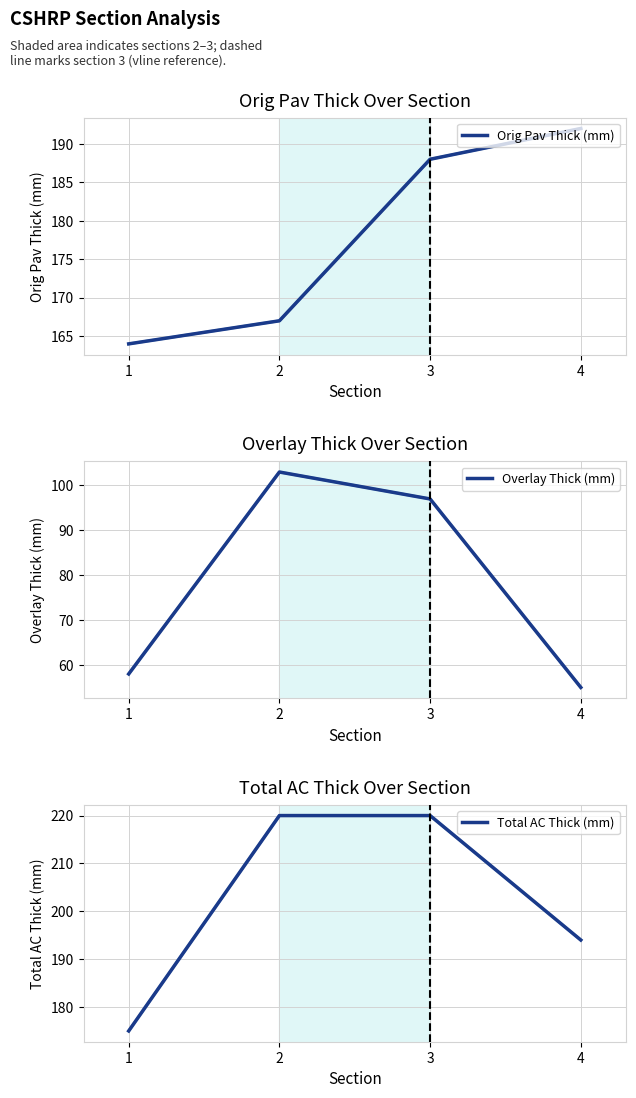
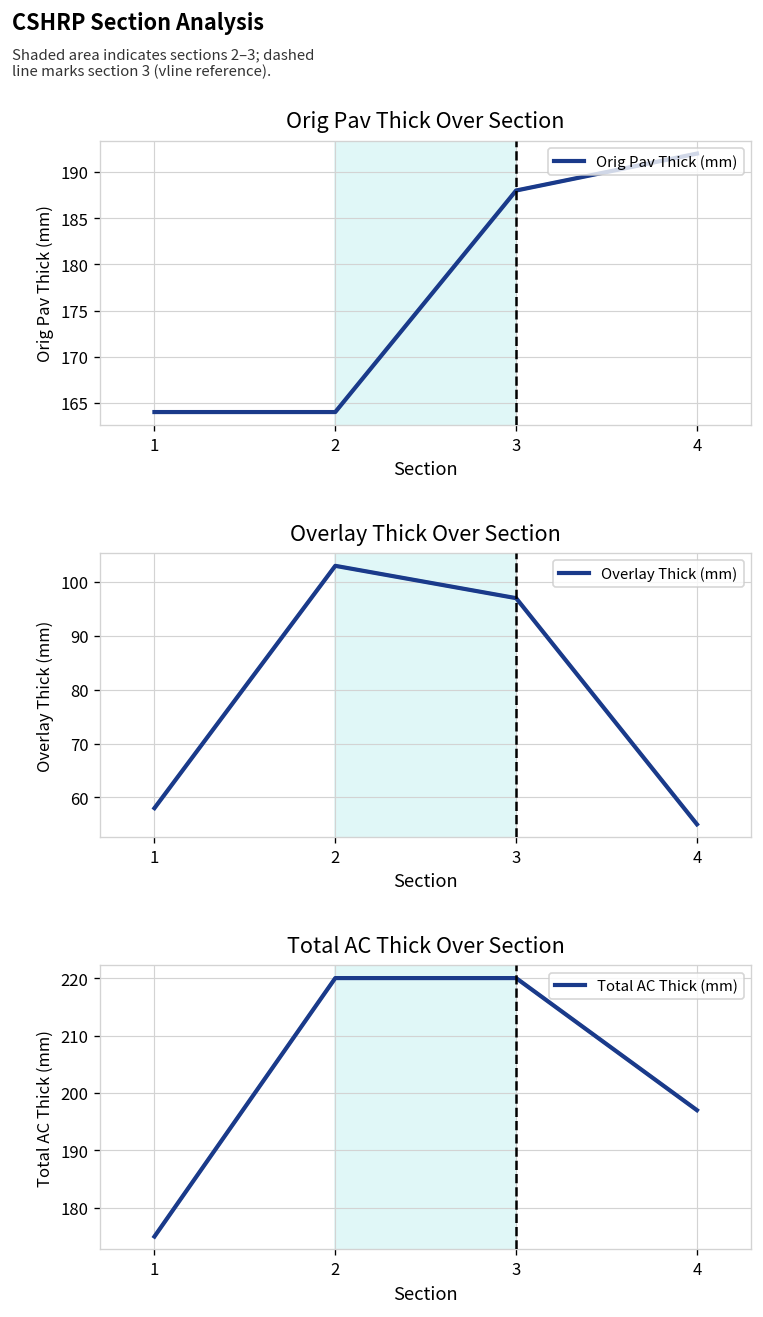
Orig Pav Thick Over Section, 2: 167 -> 164
Total AC Thick Over Section, 4: 194 -> 197
